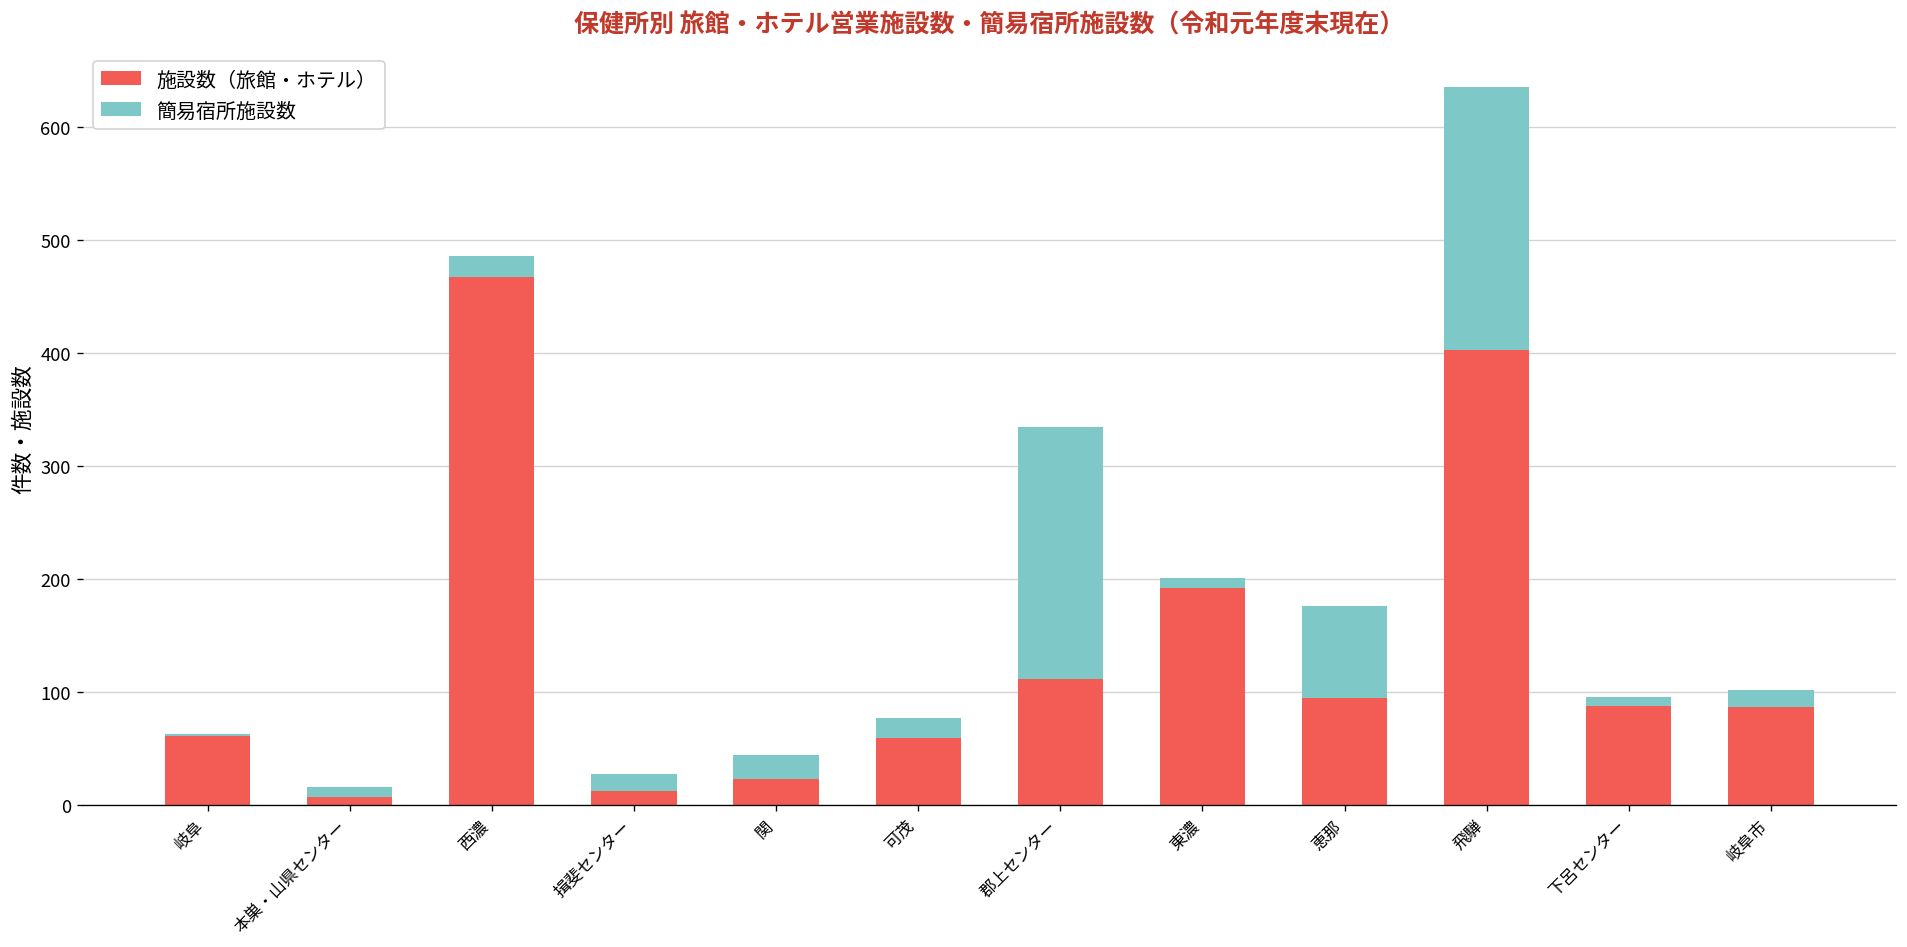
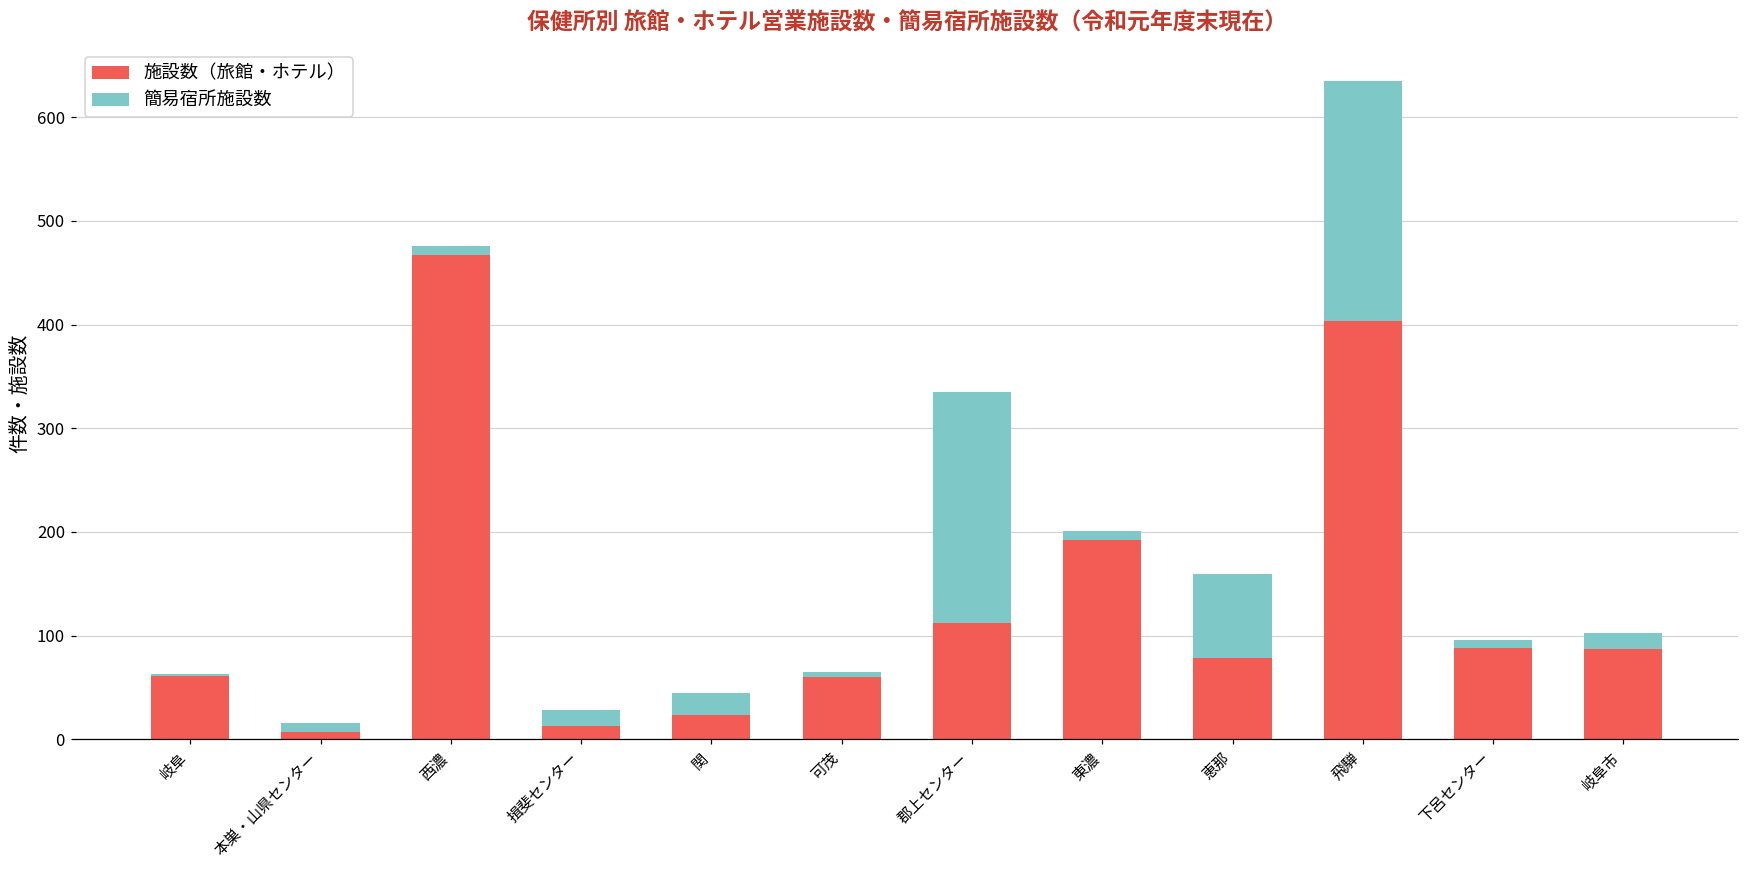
簡易宿所施設数, 西濃: 20 -> 10
簡易宿所施設数, 可茂: 20 -> 10
施設数（旅館・ホテル）, 恵那: 100 -> 80
